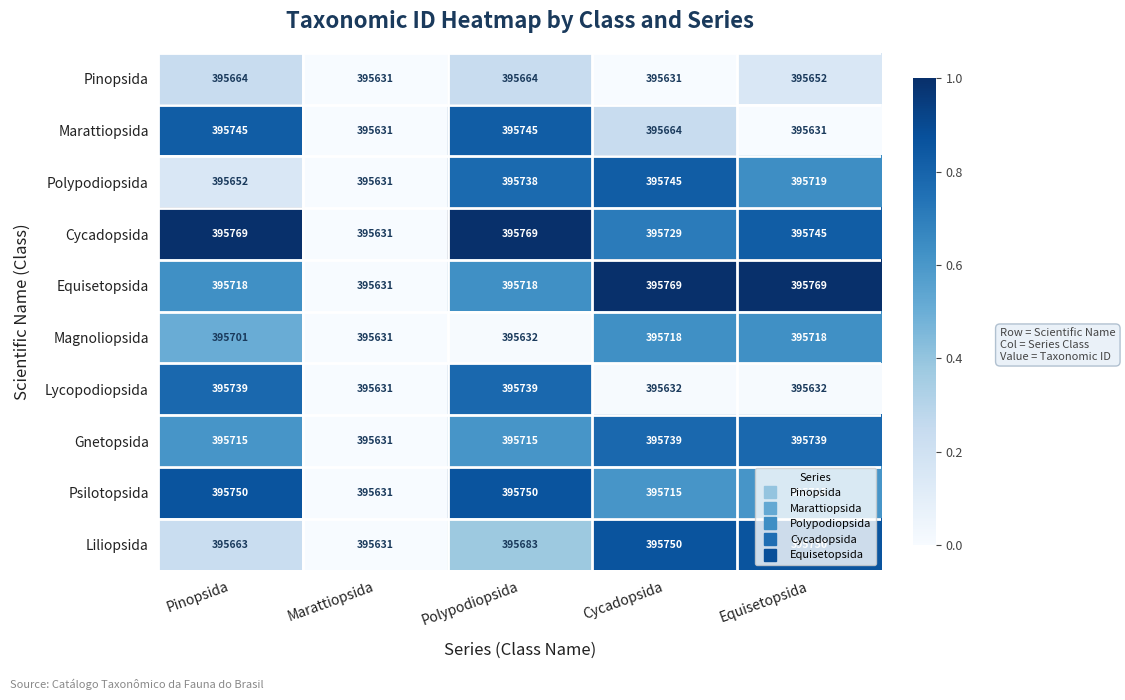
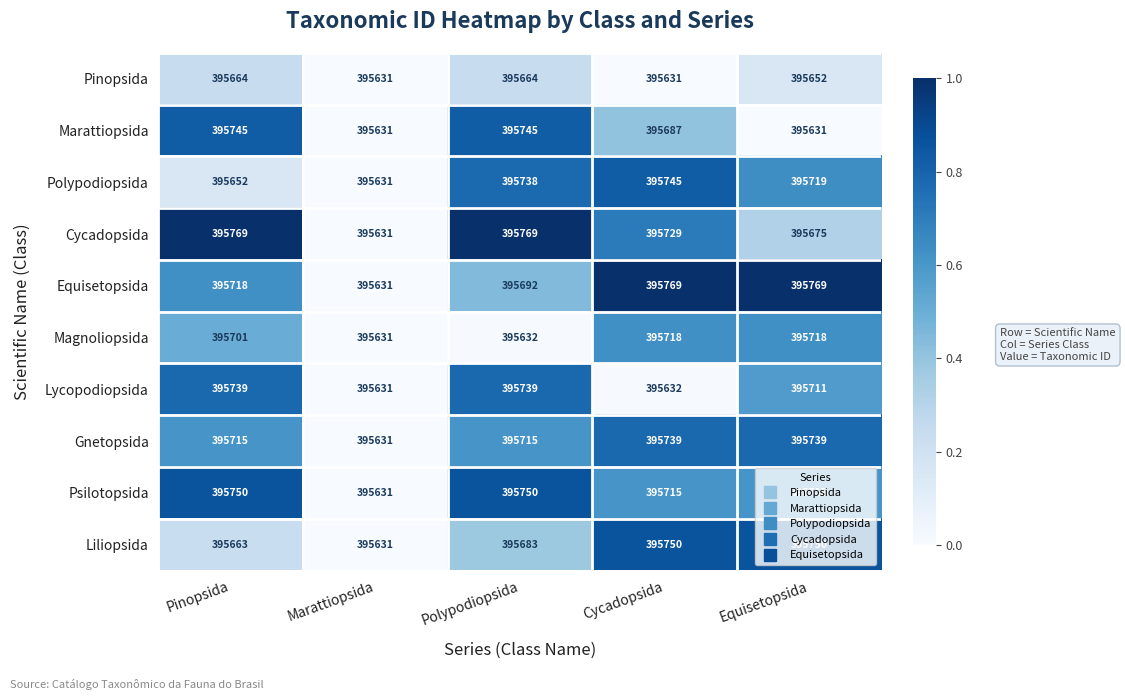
Marattiopsida, Cycadopsida: 395664 -> 395687
Cycadopsida, Equisetopsida: 395745 -> 395675
Equisetopsida, Polypodiopsida: 395718 -> 395692
Lycopodiopsida, Equisetopsida: 395632 -> 395711
